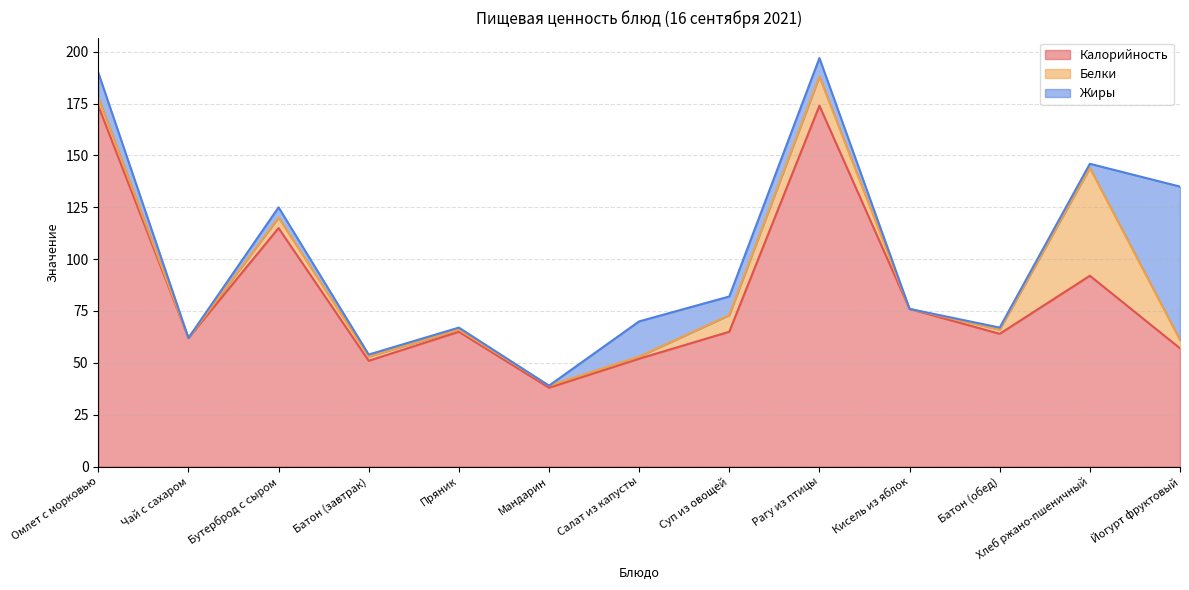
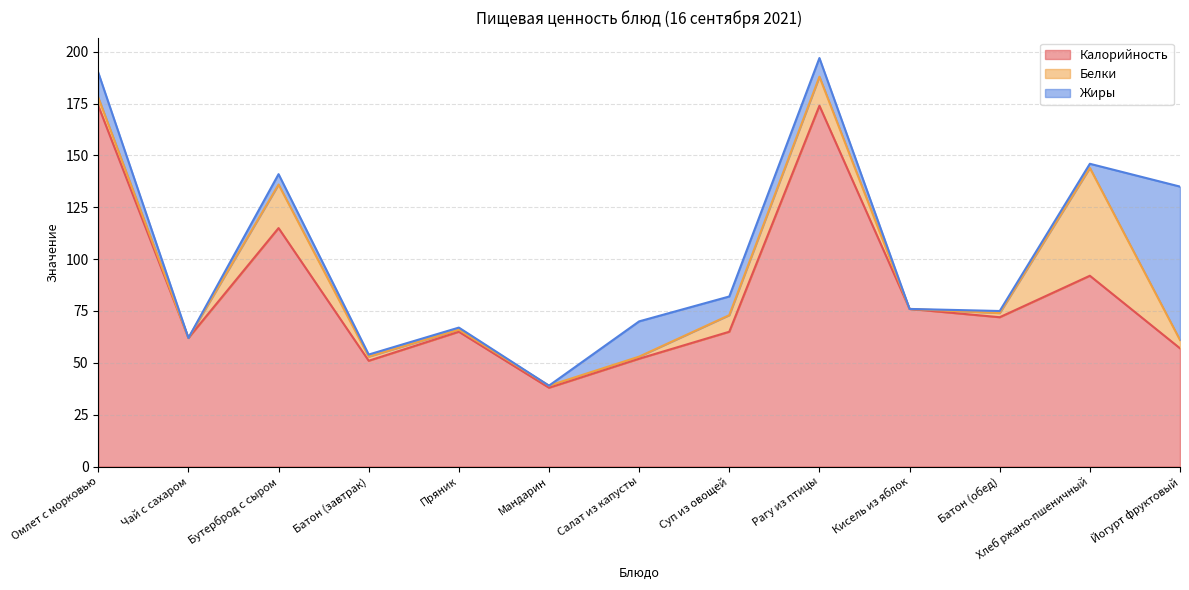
Белки, Бутерброд с сыром: 5 -> 21
Калорийность, Батон (обед): 64 -> 72
